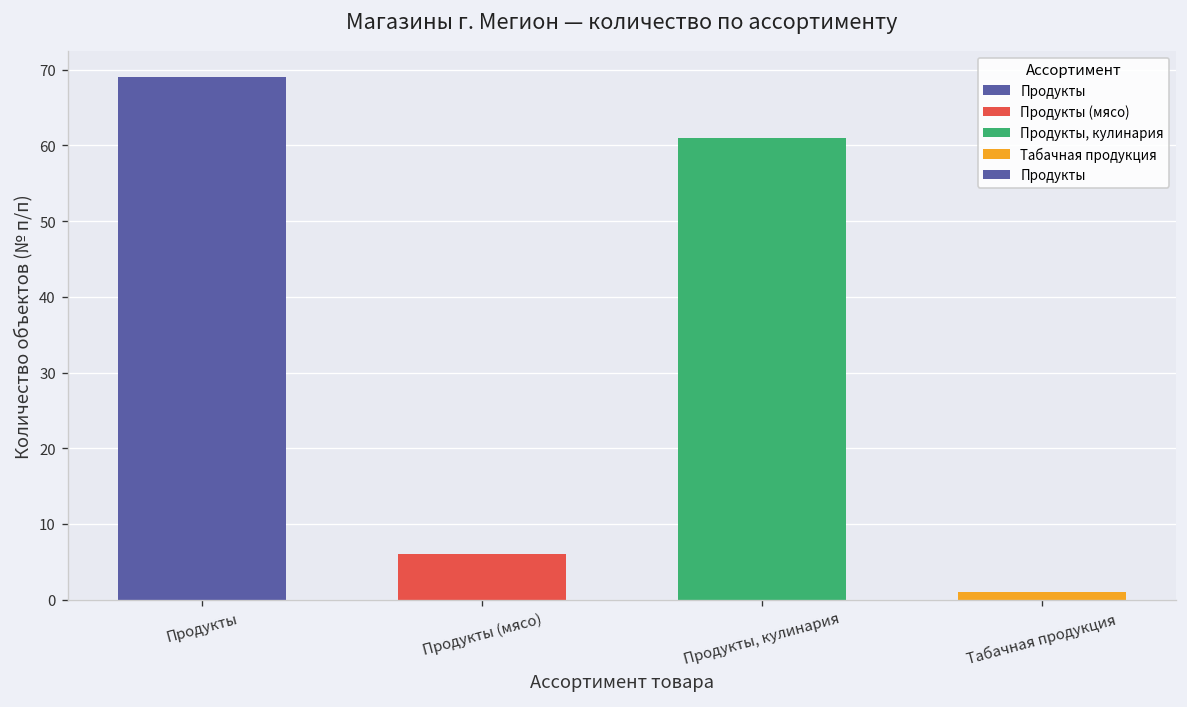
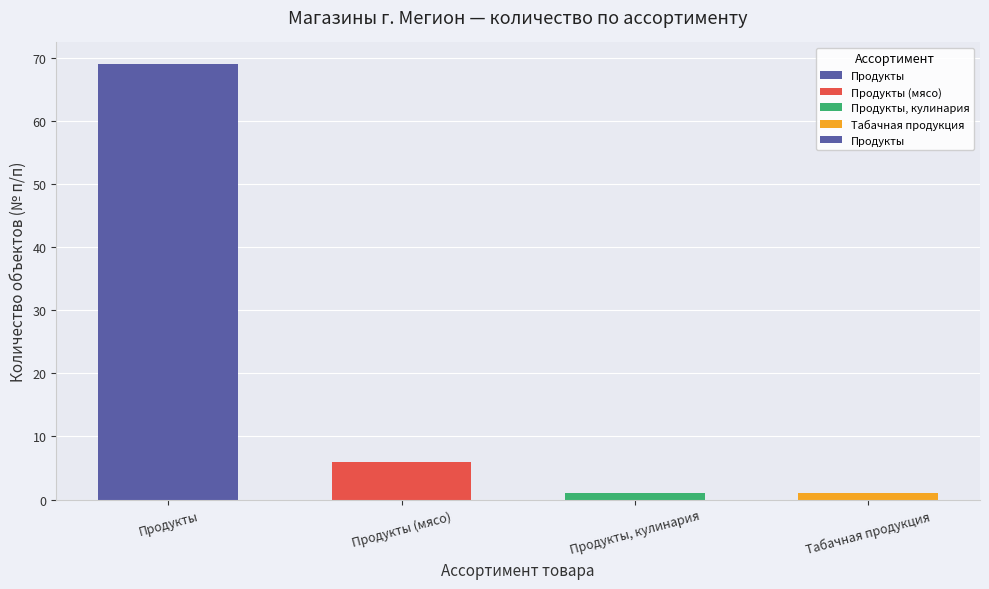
Продукты, кулинария: 61 -> 1
